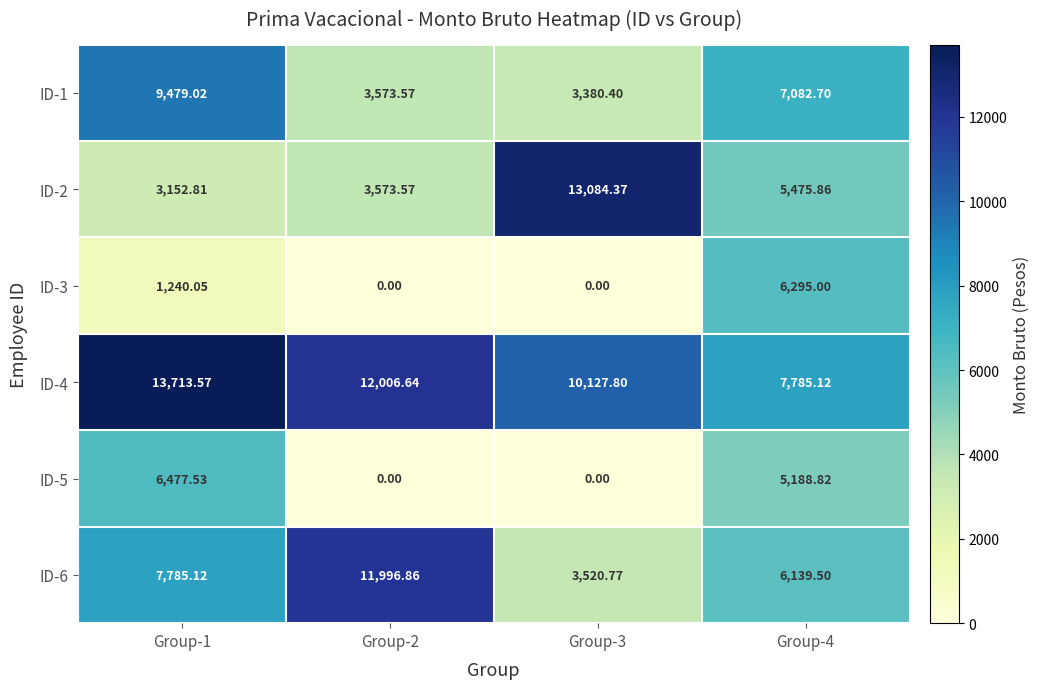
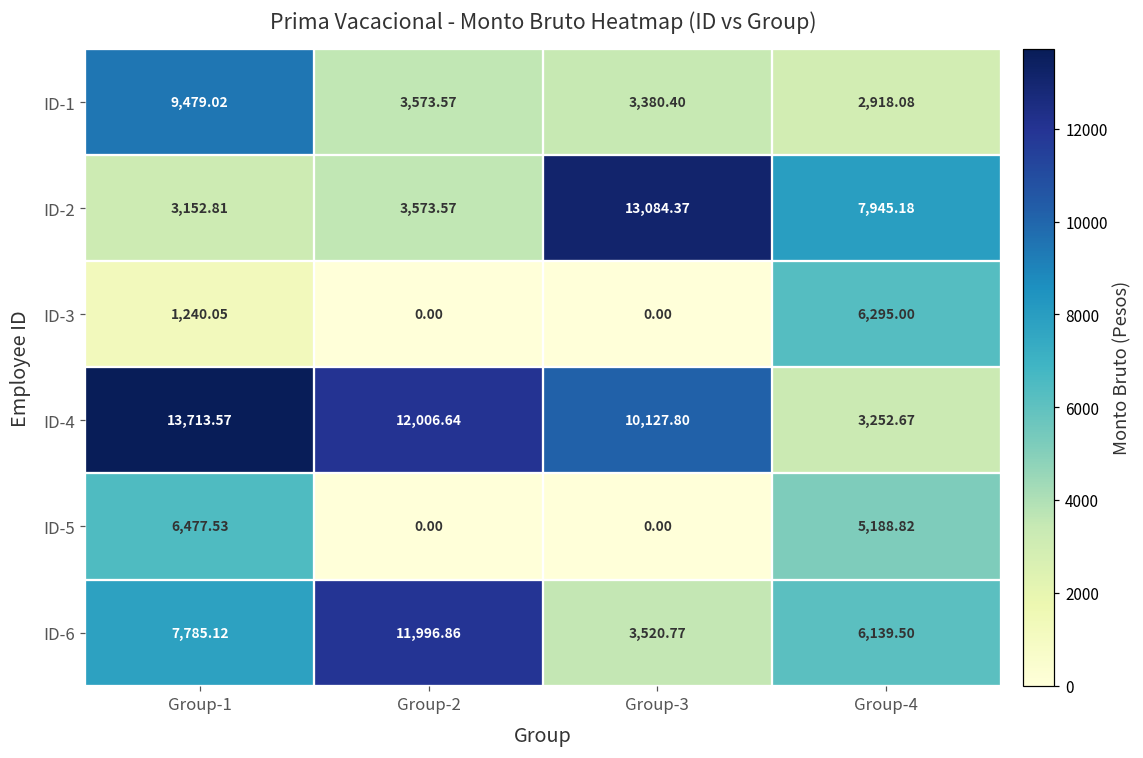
ID-1, Group-4: 7,082.70 -> 2,918.08
ID-2, Group-4: 5,475.86 -> 7,945.18
ID-4, Group-4: 7,785.12 -> 3,252.67
